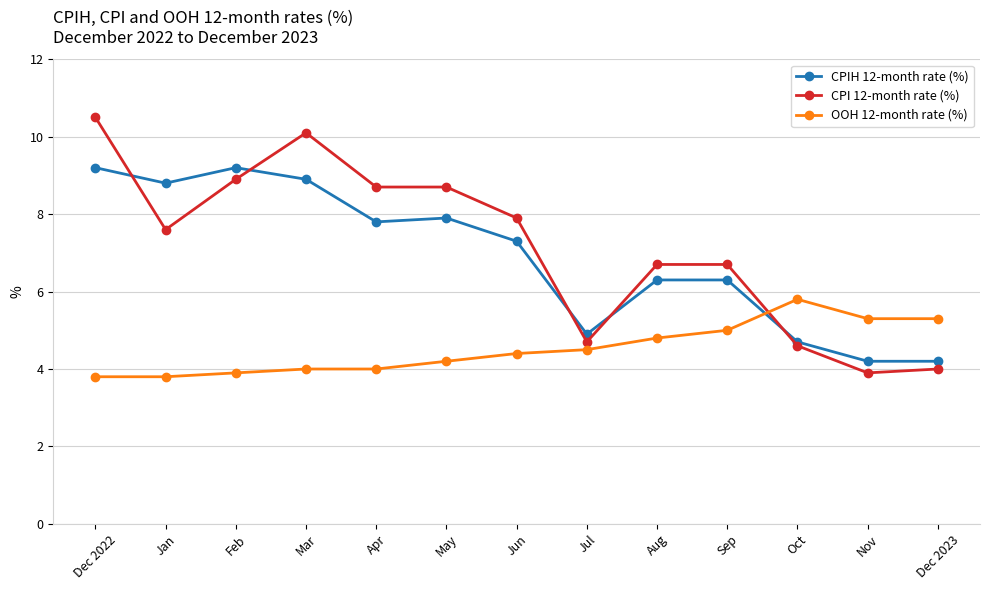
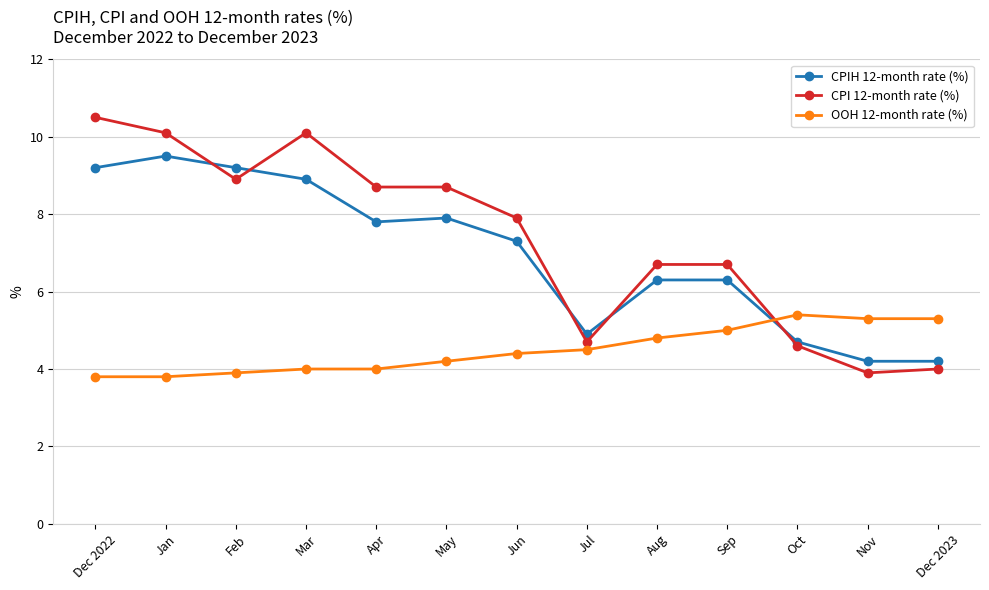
CPIH 12-month rate (%), Jan: 8.8 -> 9.5
CPI 12-month rate (%), Jan: 7.6 -> 10.1
OOH 12-month rate (%), Oct: 5.8 -> 5.4
